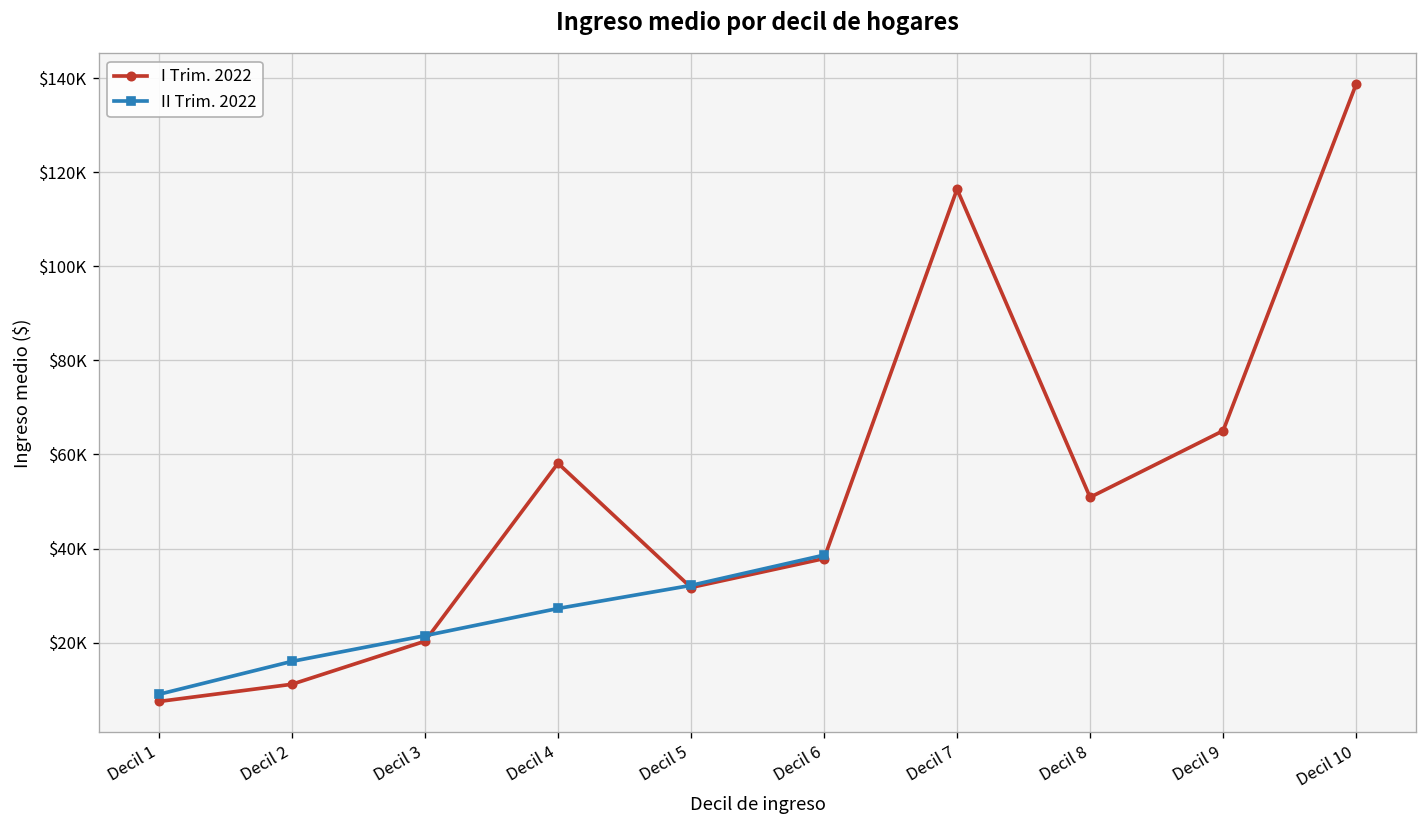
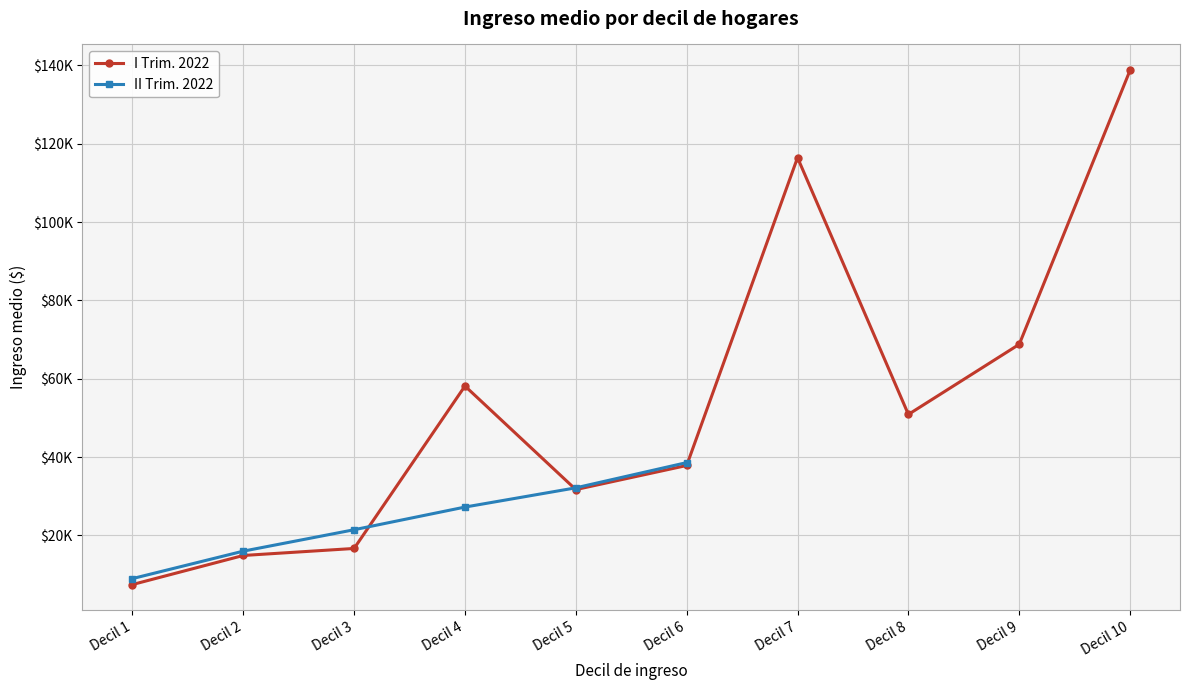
I Trim. 2022, Decil 2: $11000 -> $15000
I Trim. 2022, Decil 3: $20000 -> $17000
I Trim. 2022, Decil 9: $65000 -> $69000
